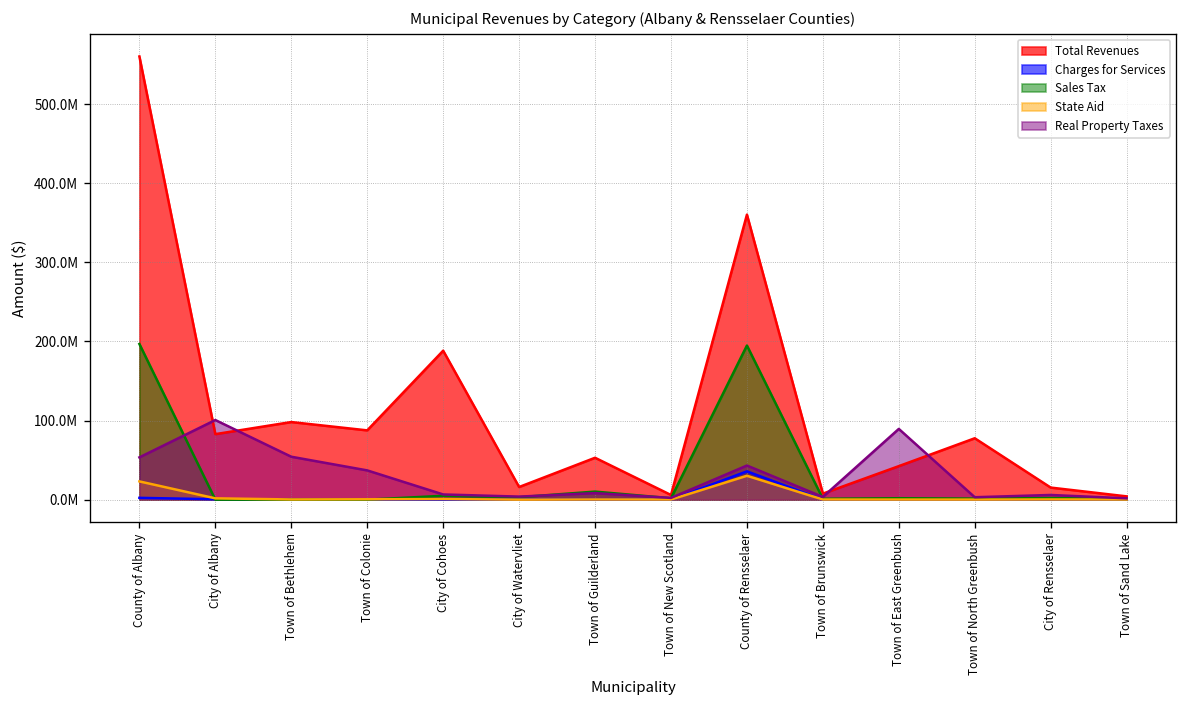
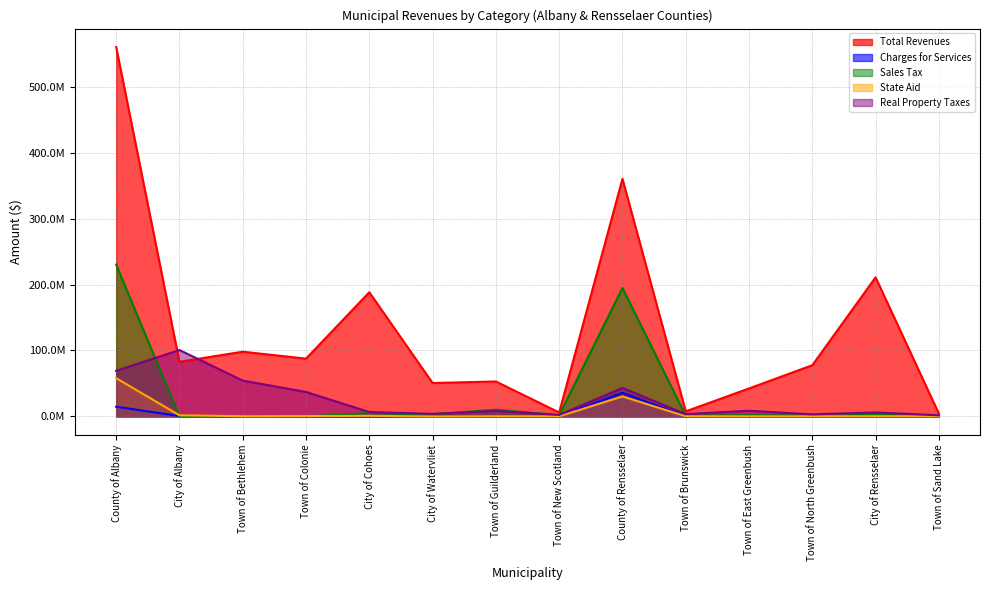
Charges for Services, County of Albany: 0 -> 10000000
Sales Tax, County of Albany: 200000000 -> 230000000
State Aid, County of Albany: 20000000 -> 60000000
Real Property Taxes, County of Albany: 50000000 -> 70000000
Total Revenues, City of Watervliet: 20000000 -> 50000000
Real Property Taxes, Town of East Greenbush: 90000000 -> 10000000
Total Revenues, City of Rensselaer: 20000000 -> 210000000
